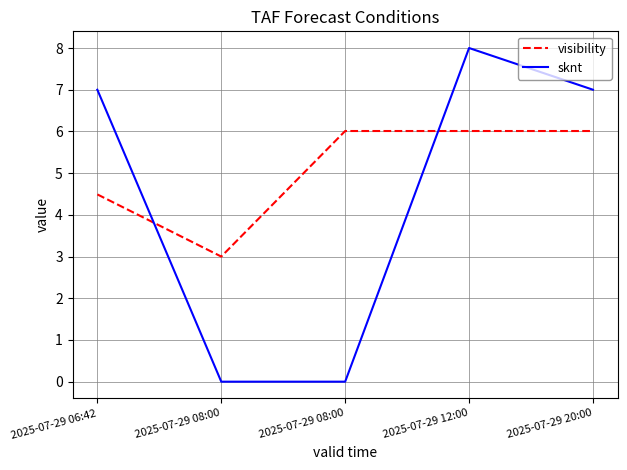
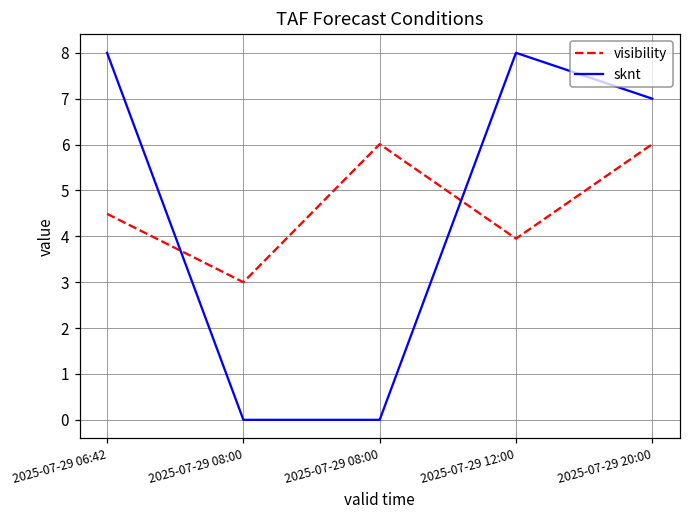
sknt, 2025-07-29 06:42: 7 -> 8
visibility, 2025-07-29 12:00: 6.0 -> 4.0
